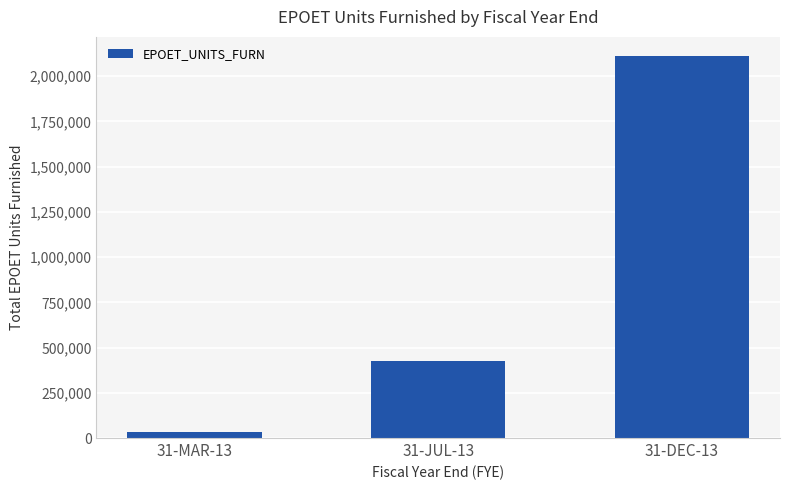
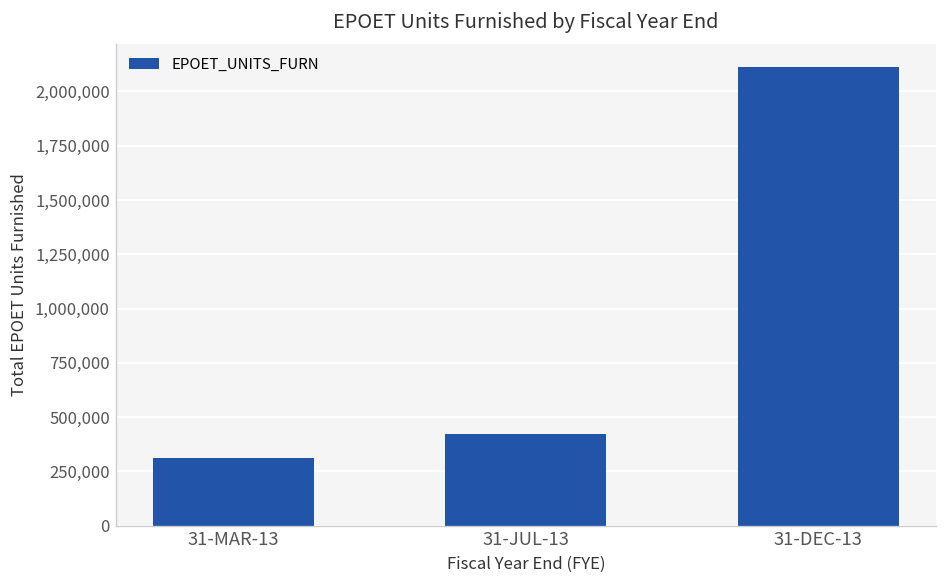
31-MAR-13: 30,000 -> 310,000
